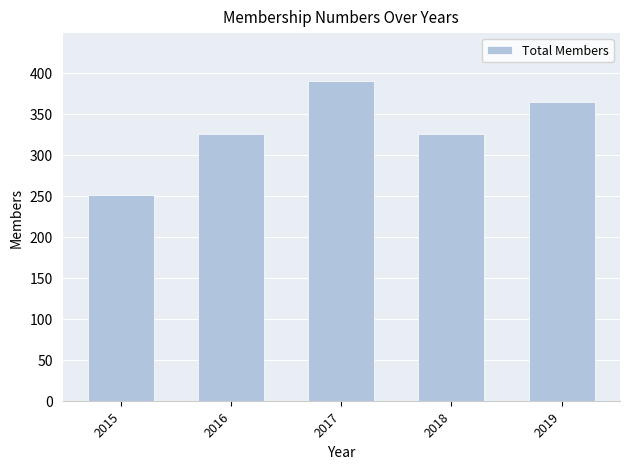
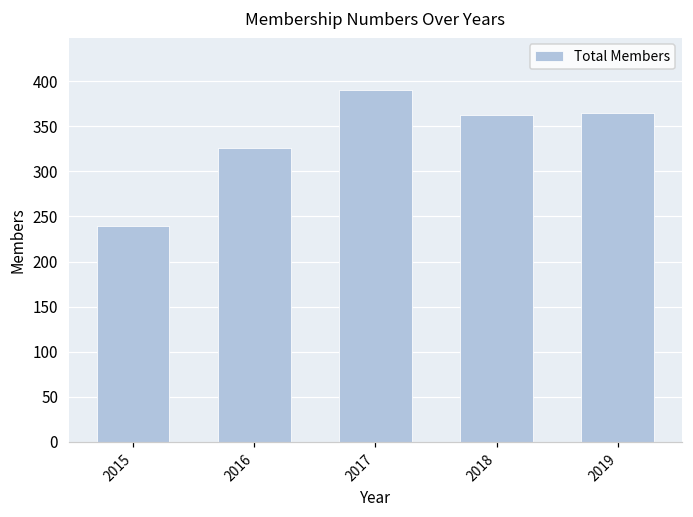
2015: 250 -> 240
2018: 330 -> 360
